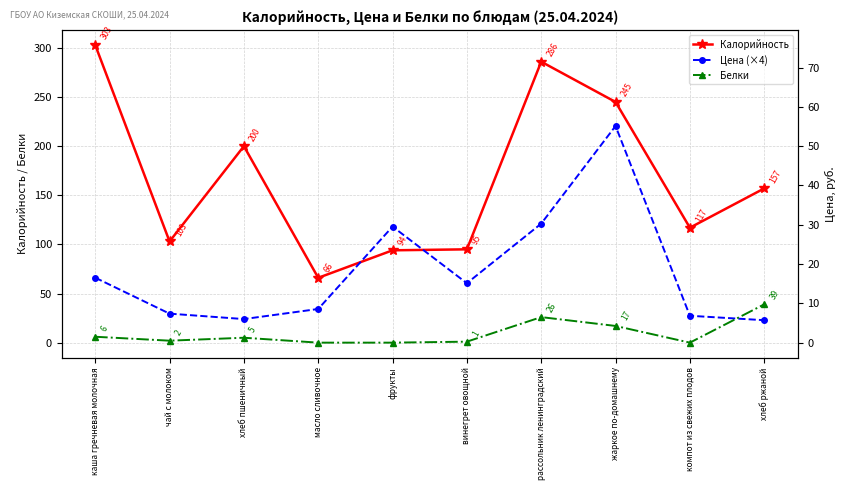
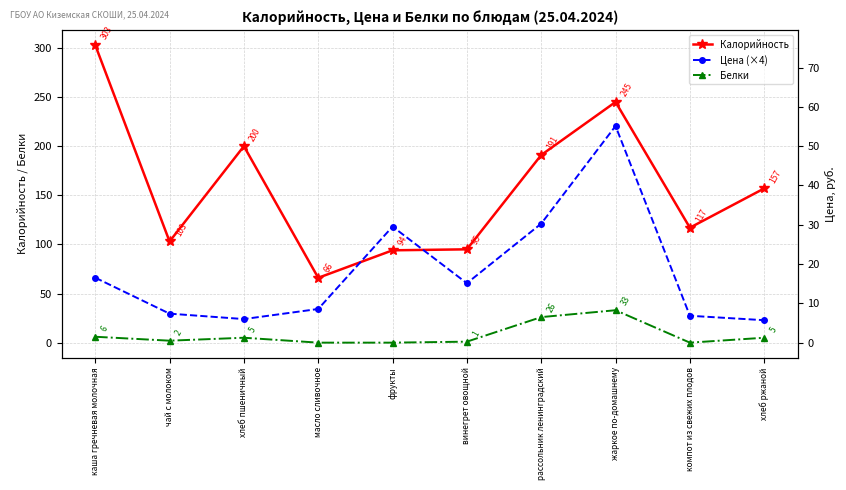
Калорийность, рассольник ленинградский: 286 -> 191
Белки, жаркое по-домашнему: 17 -> 33
Белки, хлеб ржаной: 39 -> 5
